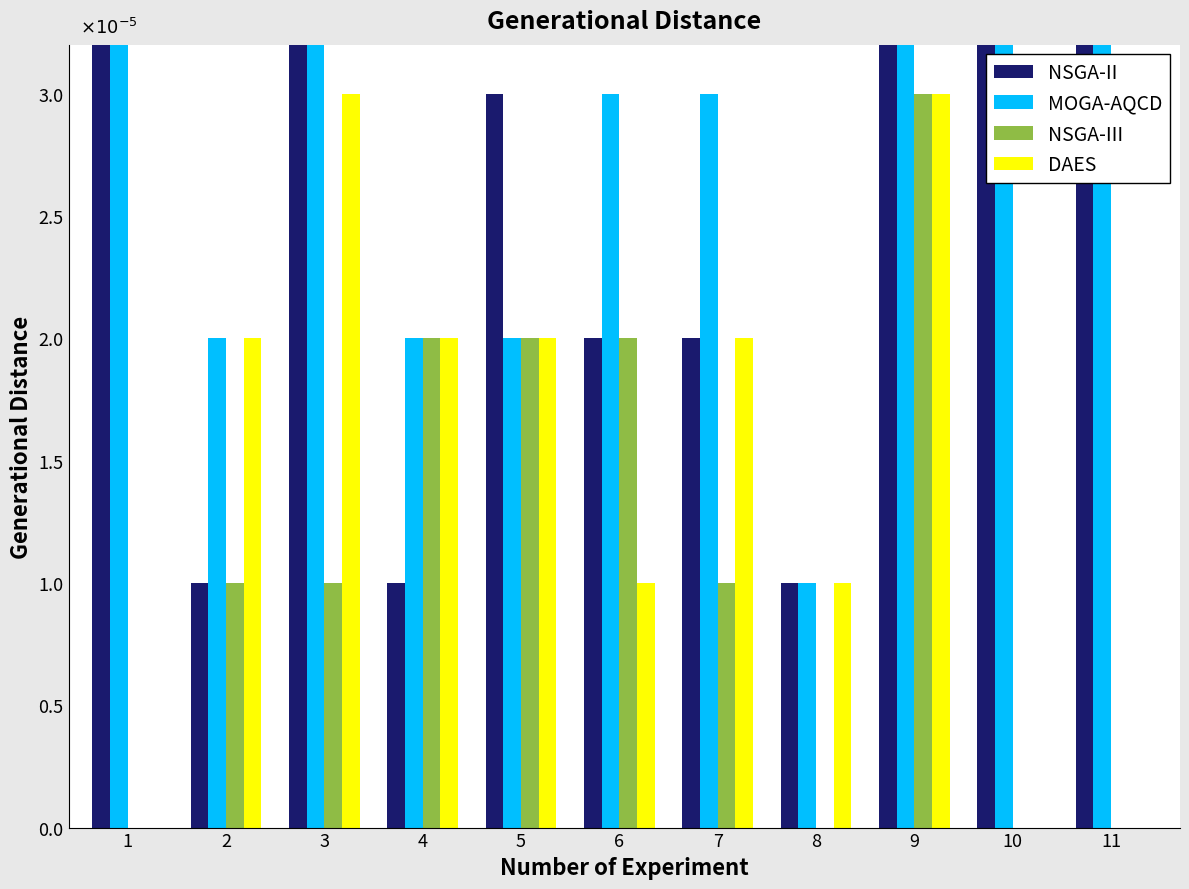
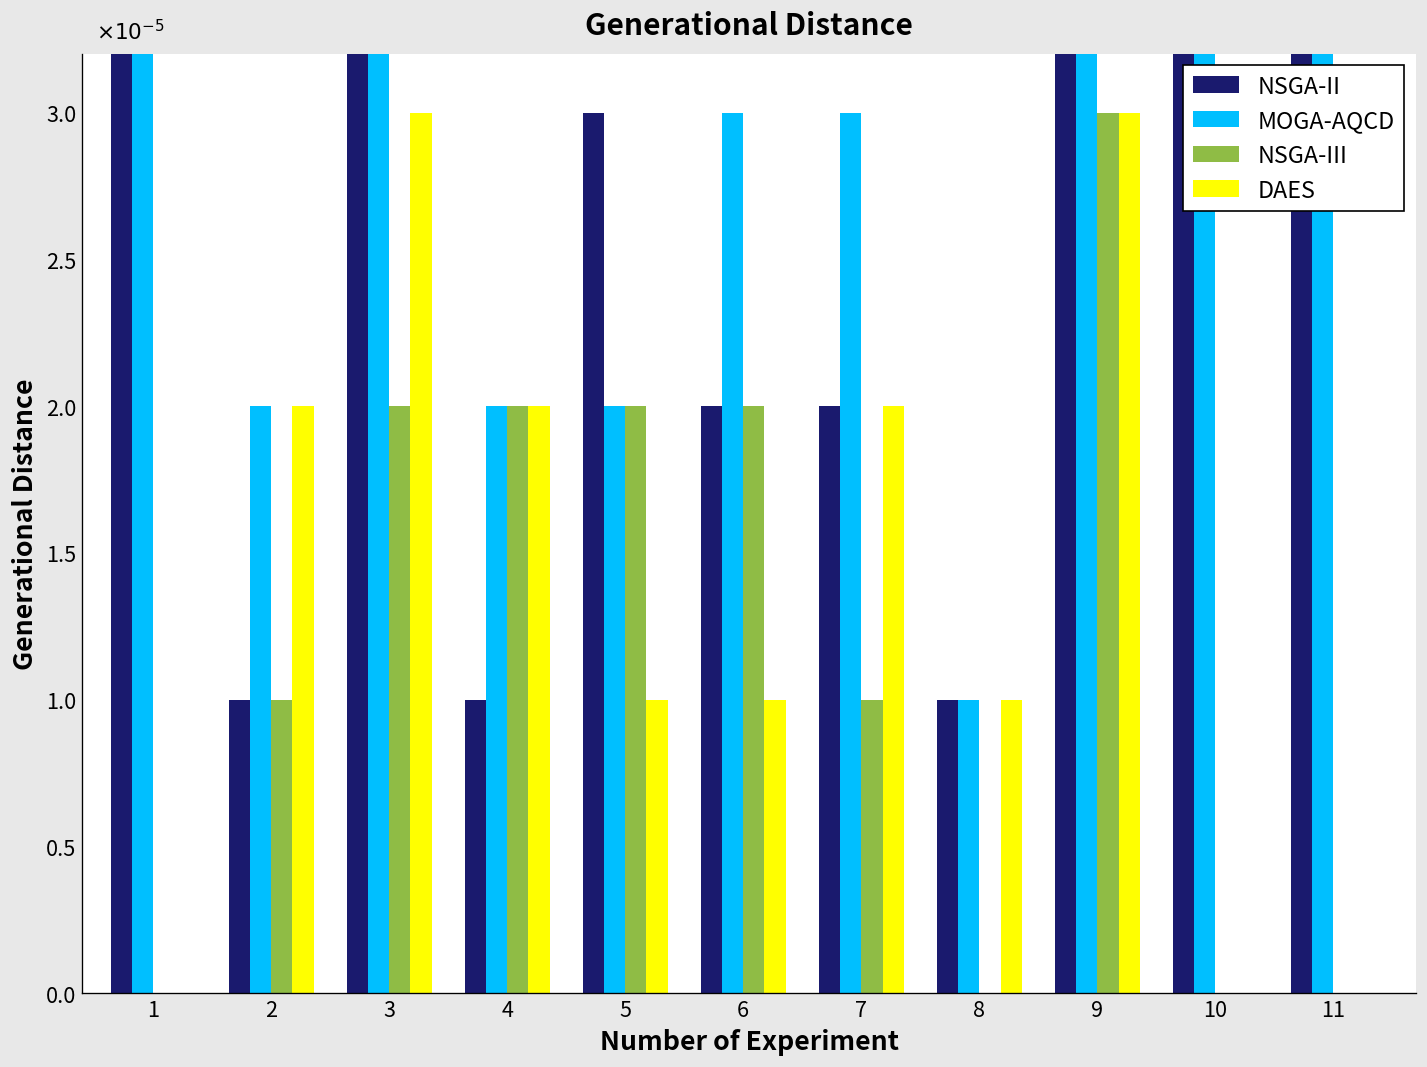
NSGA-III, 3: 1.00 -> 2.00
DAES, 5: 2.00 -> 1.00
